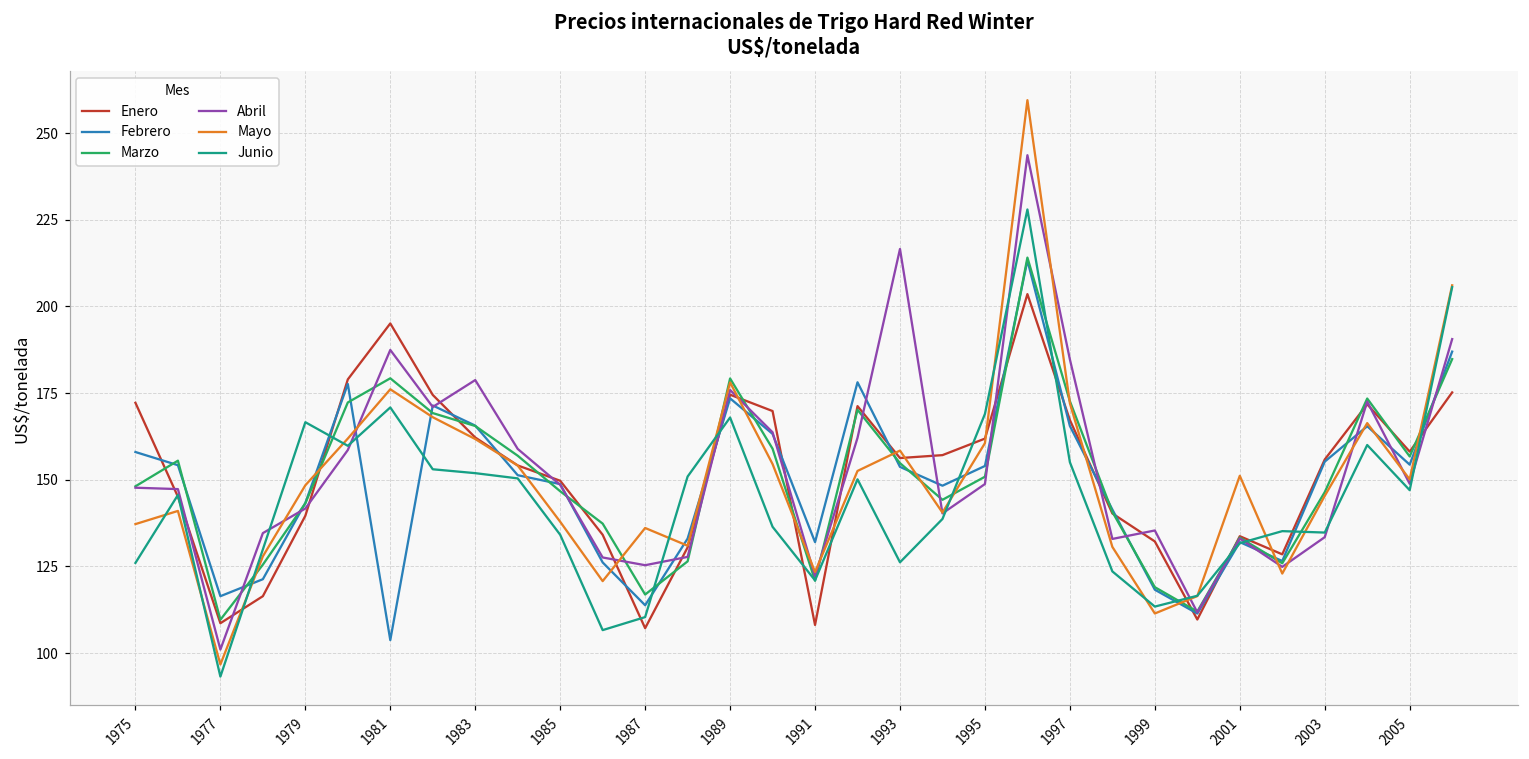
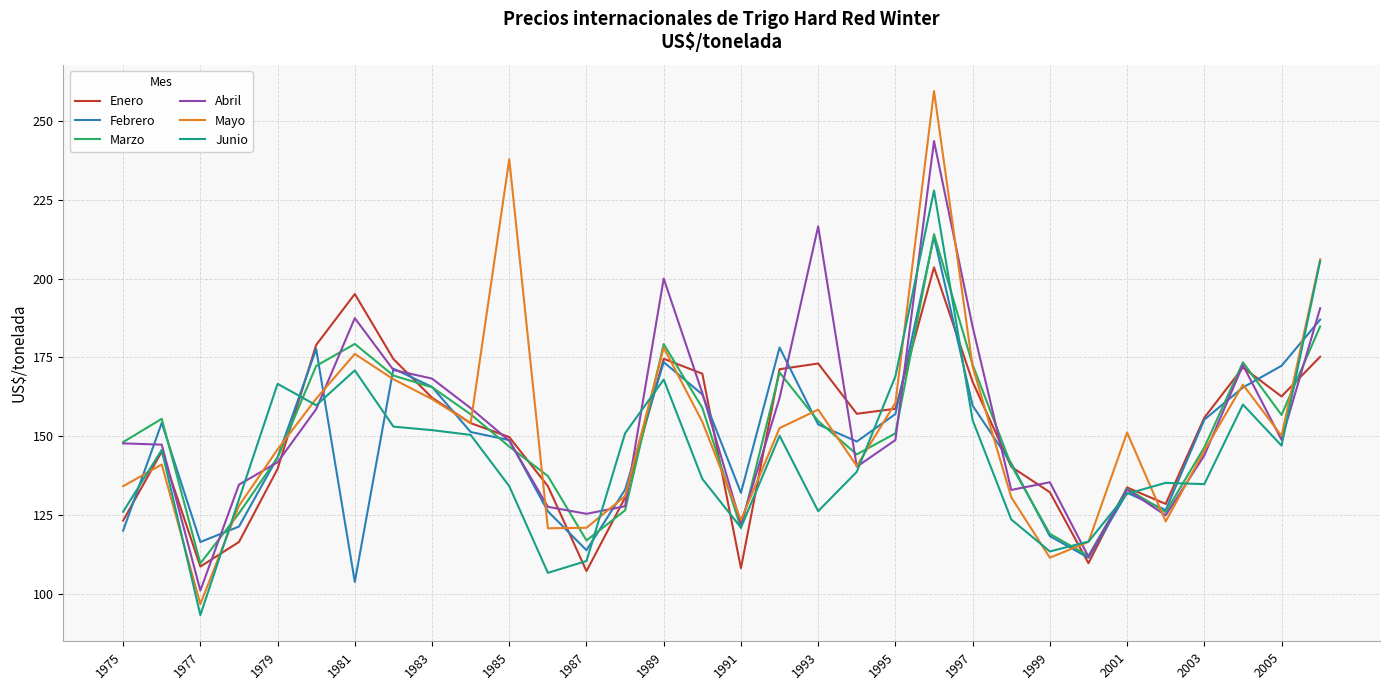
Enero, 1975: 172 -> 123
Febrero, 1975: 158 -> 120
Mayo, 1975: 137 -> 134
Mayo, 1979: 148 -> 146
Abril, 1983: 179 -> 168
Mayo, 1985: 138 -> 238
Mayo, 1987: 136 -> 121
Abril, 1989: 176 -> 200
Enero, 1993: 156 -> 173
Enero, 1995: 162 -> 159
Febrero, 1995: 154 -> 157
Febrero, 1997: 166 -> 160
Abril, 2003: 133 -> 144
Enero, 2005: 158 -> 163
Febrero, 2005: 154 -> 172
